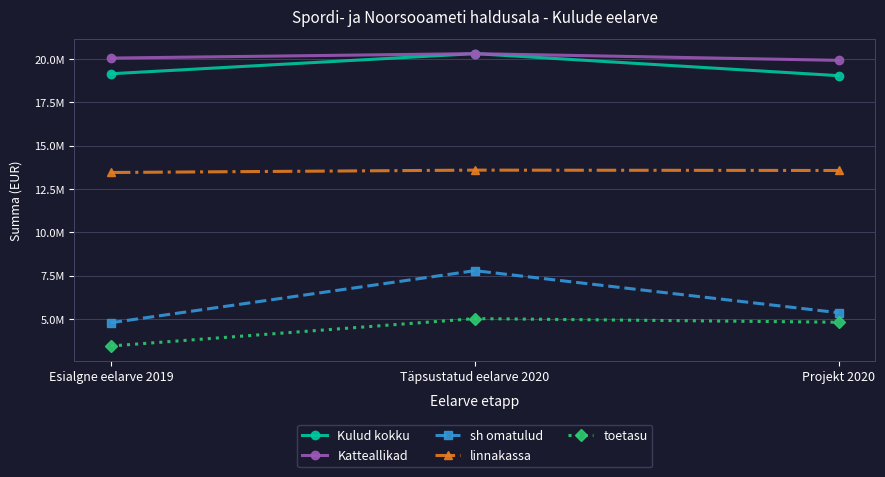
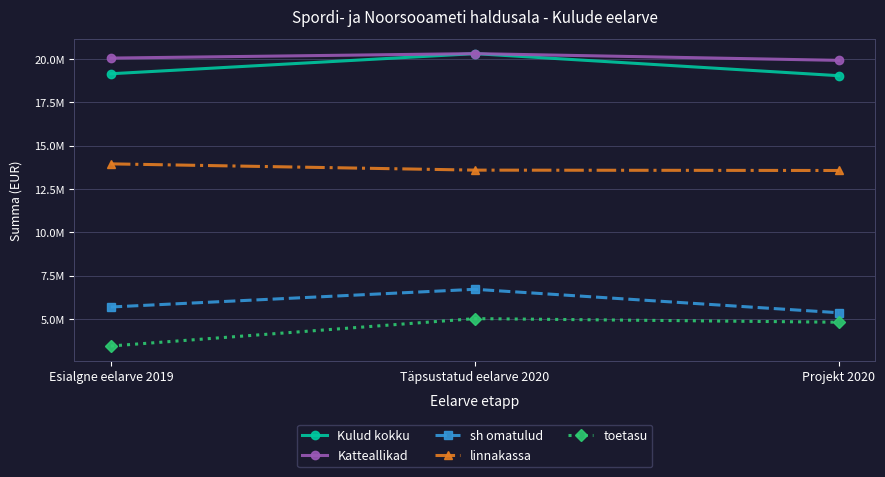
sh omatulud, Esialgne eelarve 2019: 4800000 -> 5700000
linnakassa, Esialgne eelarve 2019: 13500000 -> 14000000
sh omatulud, Täpsustatud eelarve 2020: 7800000 -> 6700000
